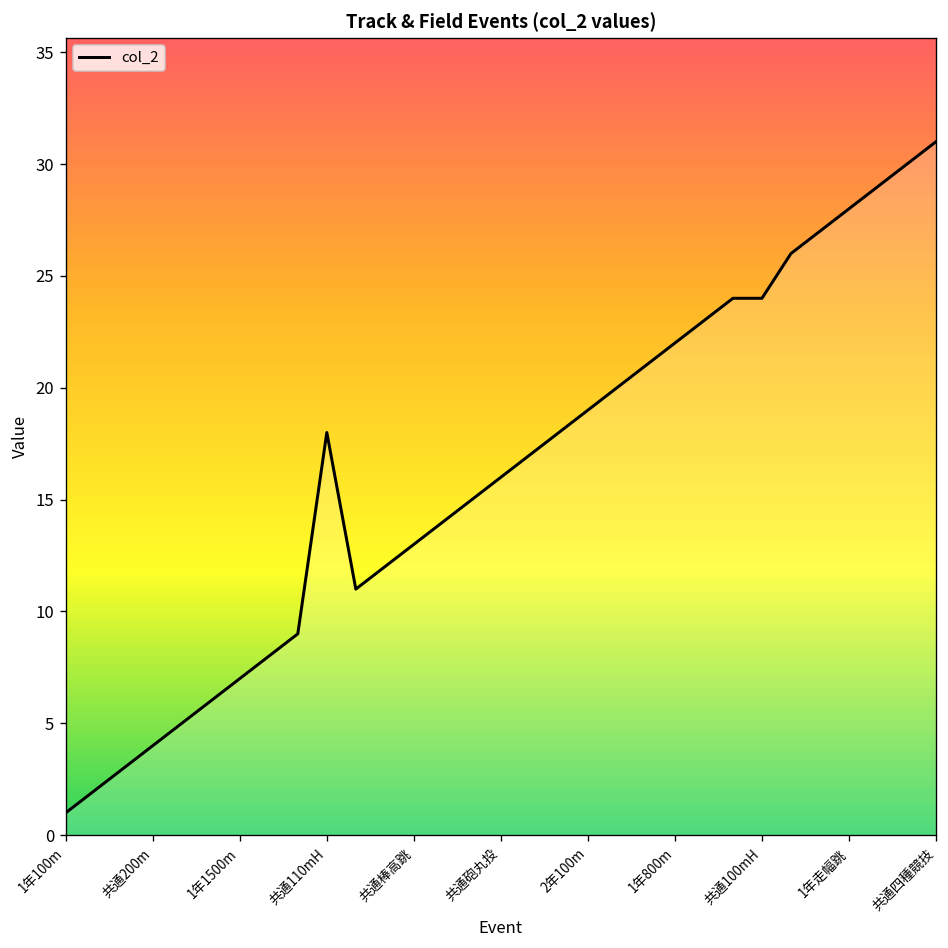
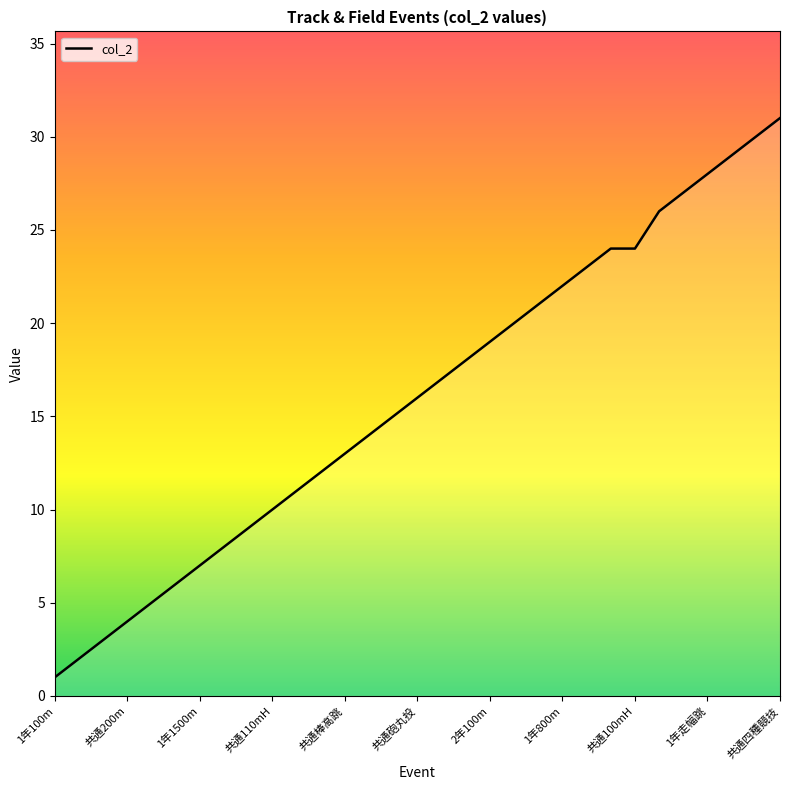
共通110mH: 18 -> 10
